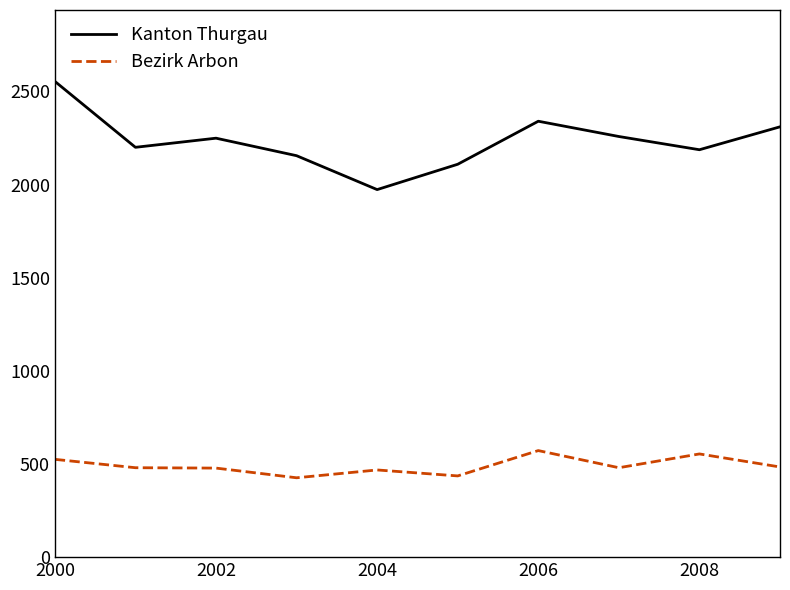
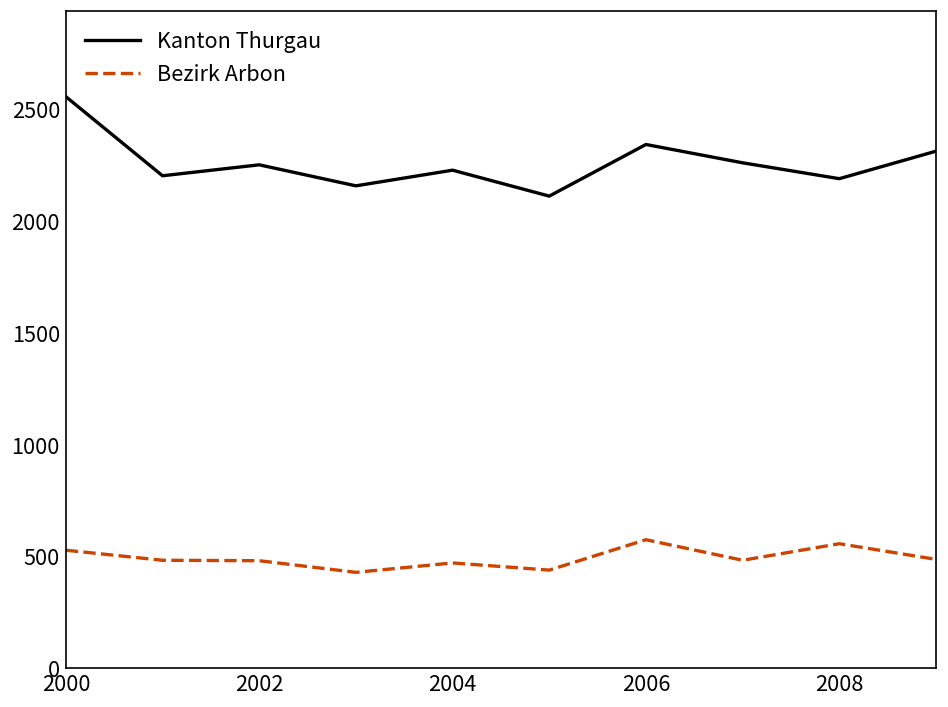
Kanton Thurgau, 2004: 1970 -> 2230
